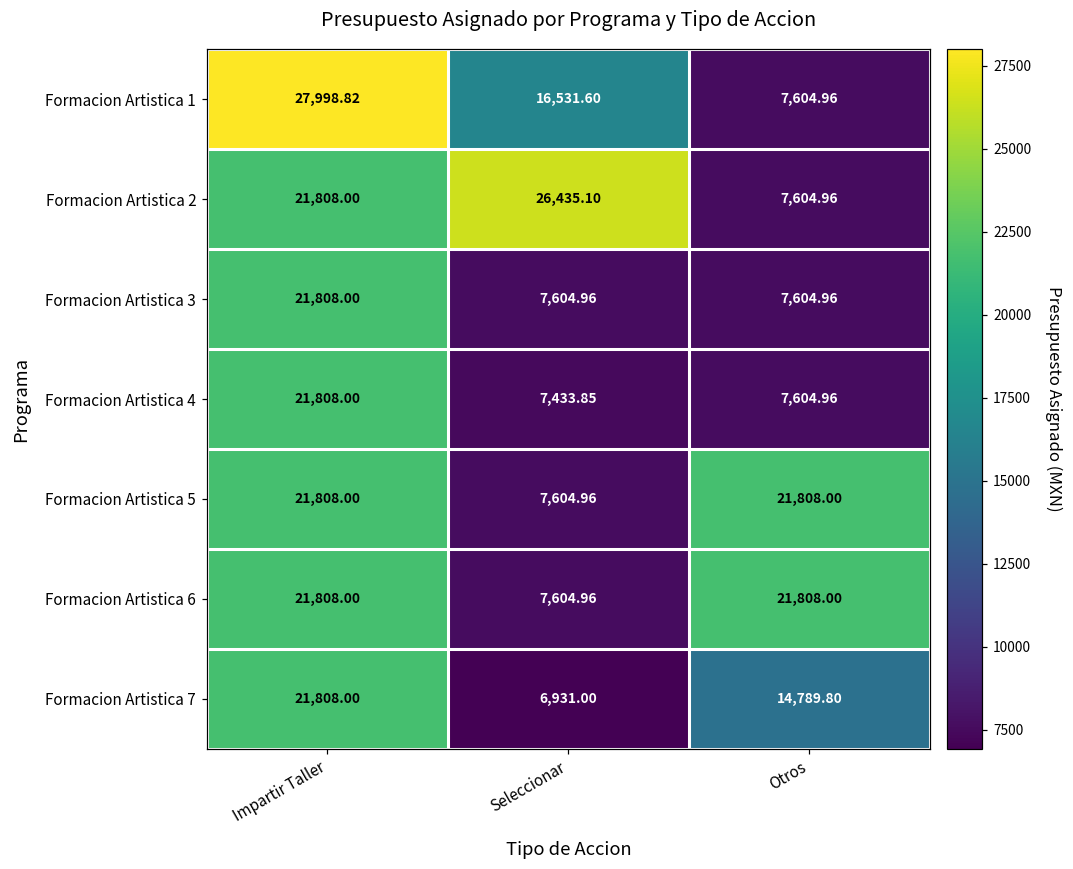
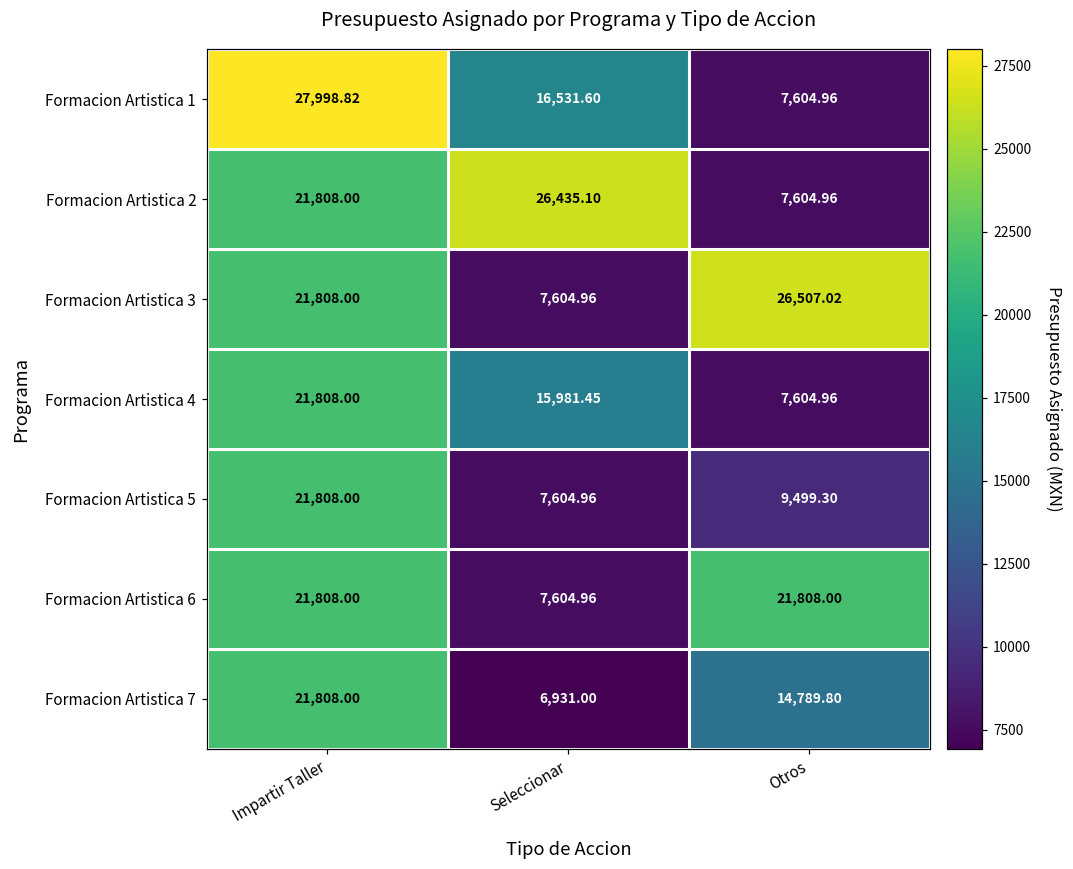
Formacion Artistica 3, Otros: 7,604.96 -> 26,507.02
Formacion Artistica 4, Seleccionar: 7,433.85 -> 15,981.45
Formacion Artistica 5, Otros: 21,808.00 -> 9,499.30
